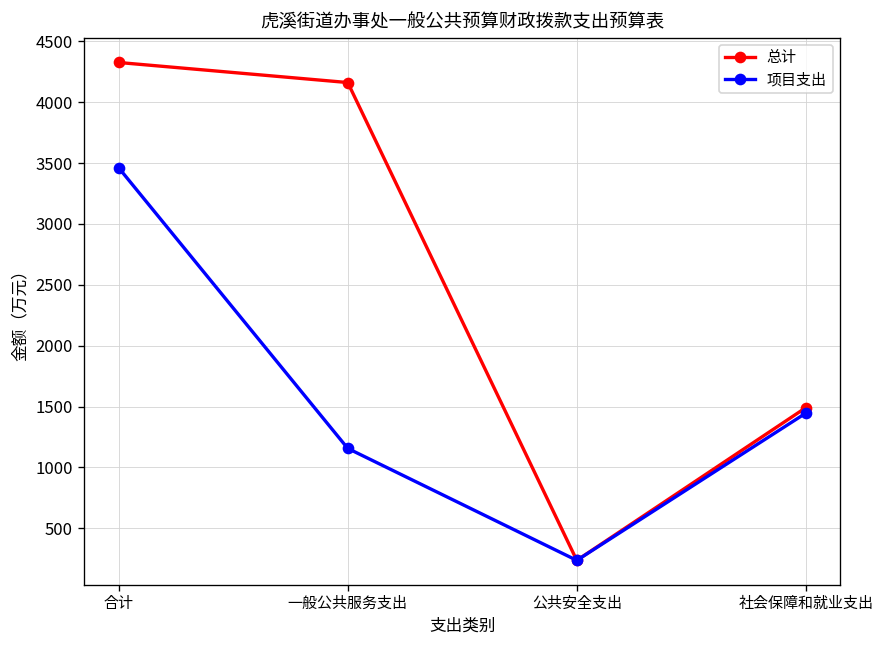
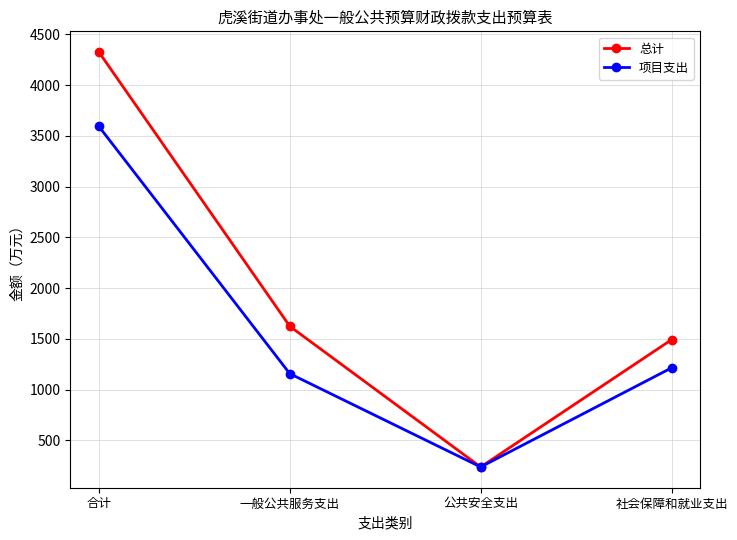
项目支出, 合计: 3460 -> 3590
总计, 一般公共服务支出: 4160 -> 1620
项目支出, 社会保障和就业支出: 1450 -> 1210
